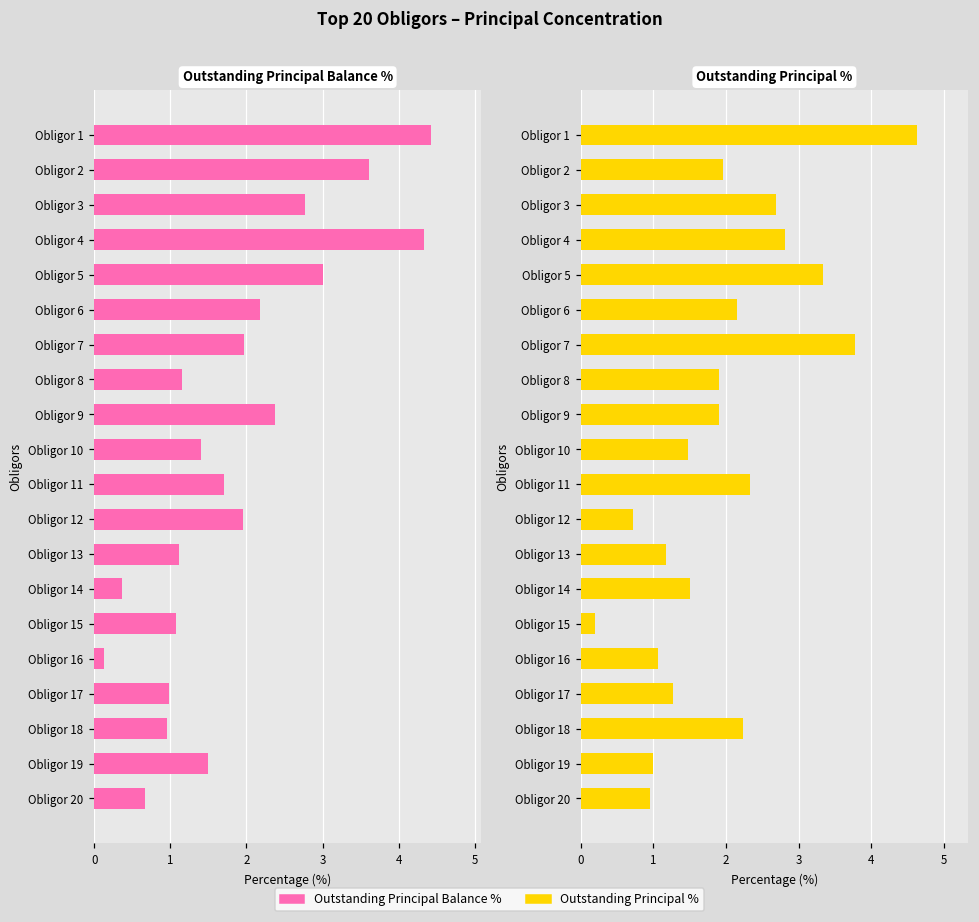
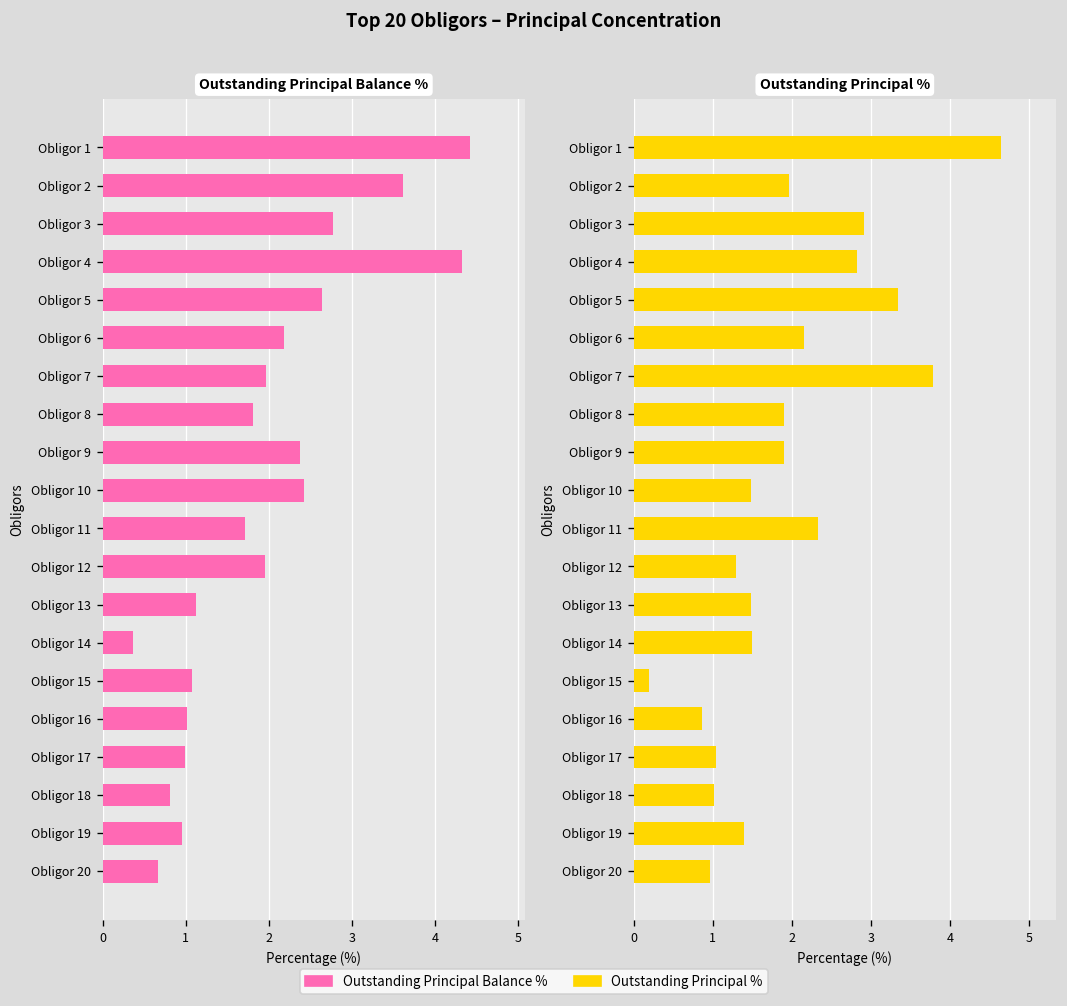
Outstanding Principal Balance %, Obligor 5: 3.0 -> 2.6
Outstanding Principal Balance %, Obligor 8: 1.2 -> 1.8
Outstanding Principal Balance %, Obligor 10: 1.4 -> 2.4
Outstanding Principal Balance %, Obligor 16: 0.1 -> 1.0
Outstanding Principal Balance %, Obligor 18: 1.0 -> 0.8
Outstanding Principal Balance %, Obligor 19: 1.5 -> 1.0
Outstanding Principal %, Obligor 3: 2.7 -> 2.9
Outstanding Principal %, Obligor 12: 0.7 -> 1.3
Outstanding Principal %, Obligor 13: 1.2 -> 1.5
Outstanding Principal %, Obligor 16: 1.1 -> 0.9
Outstanding Principal %, Obligor 17: 1.3 -> 1.0
Outstanding Principal %, Obligor 18: 2.2 -> 1.0
Outstanding Principal %, Obligor 19: 1.0 -> 1.4
